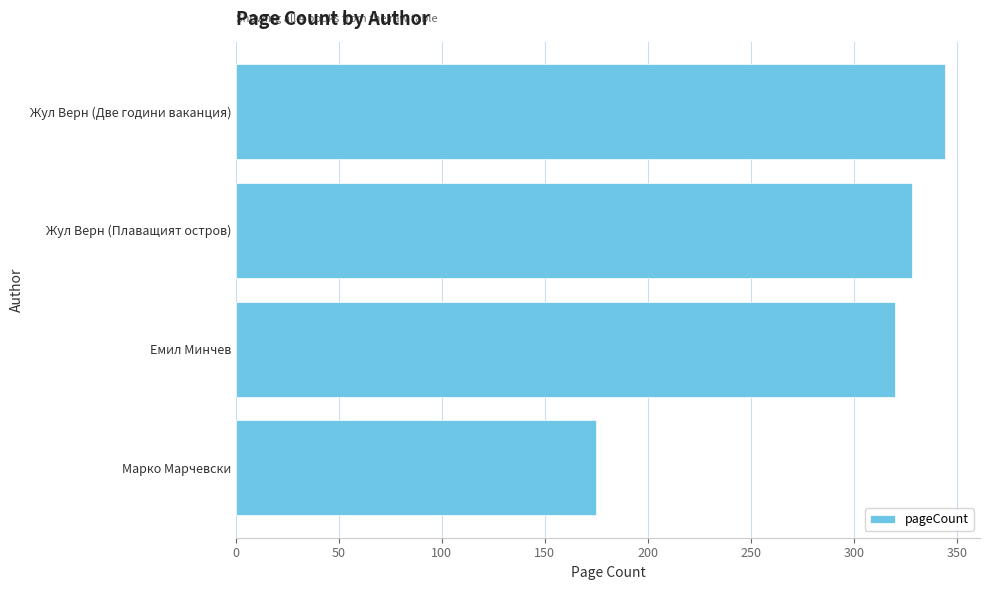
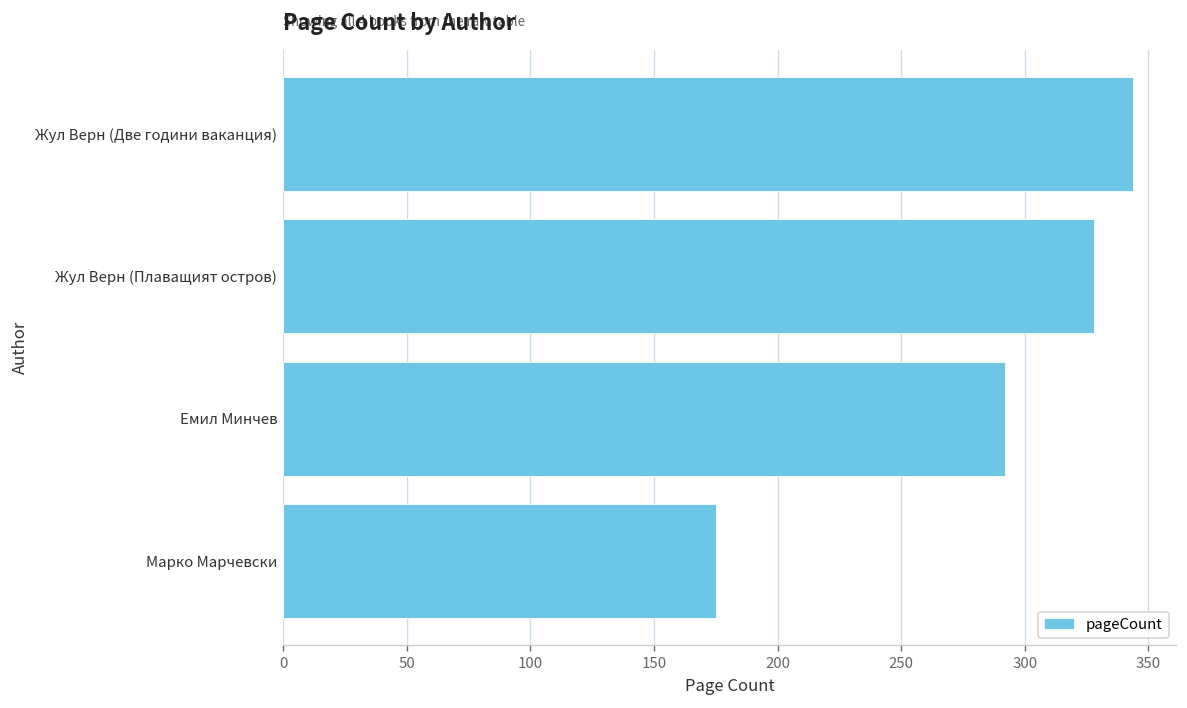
Емил Минчев: 320 -> 292
